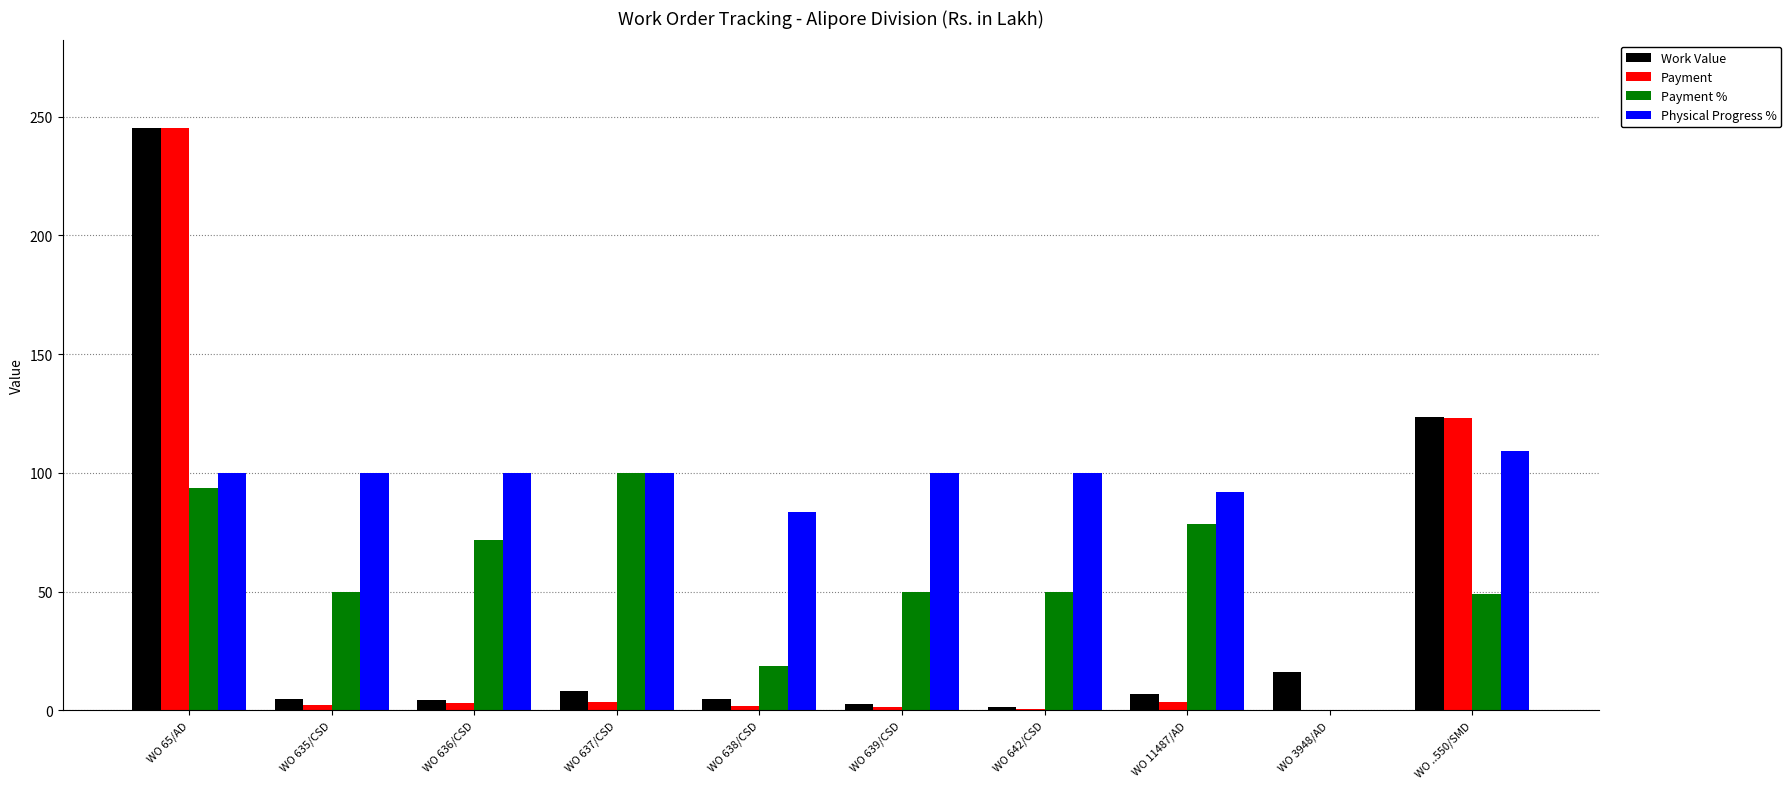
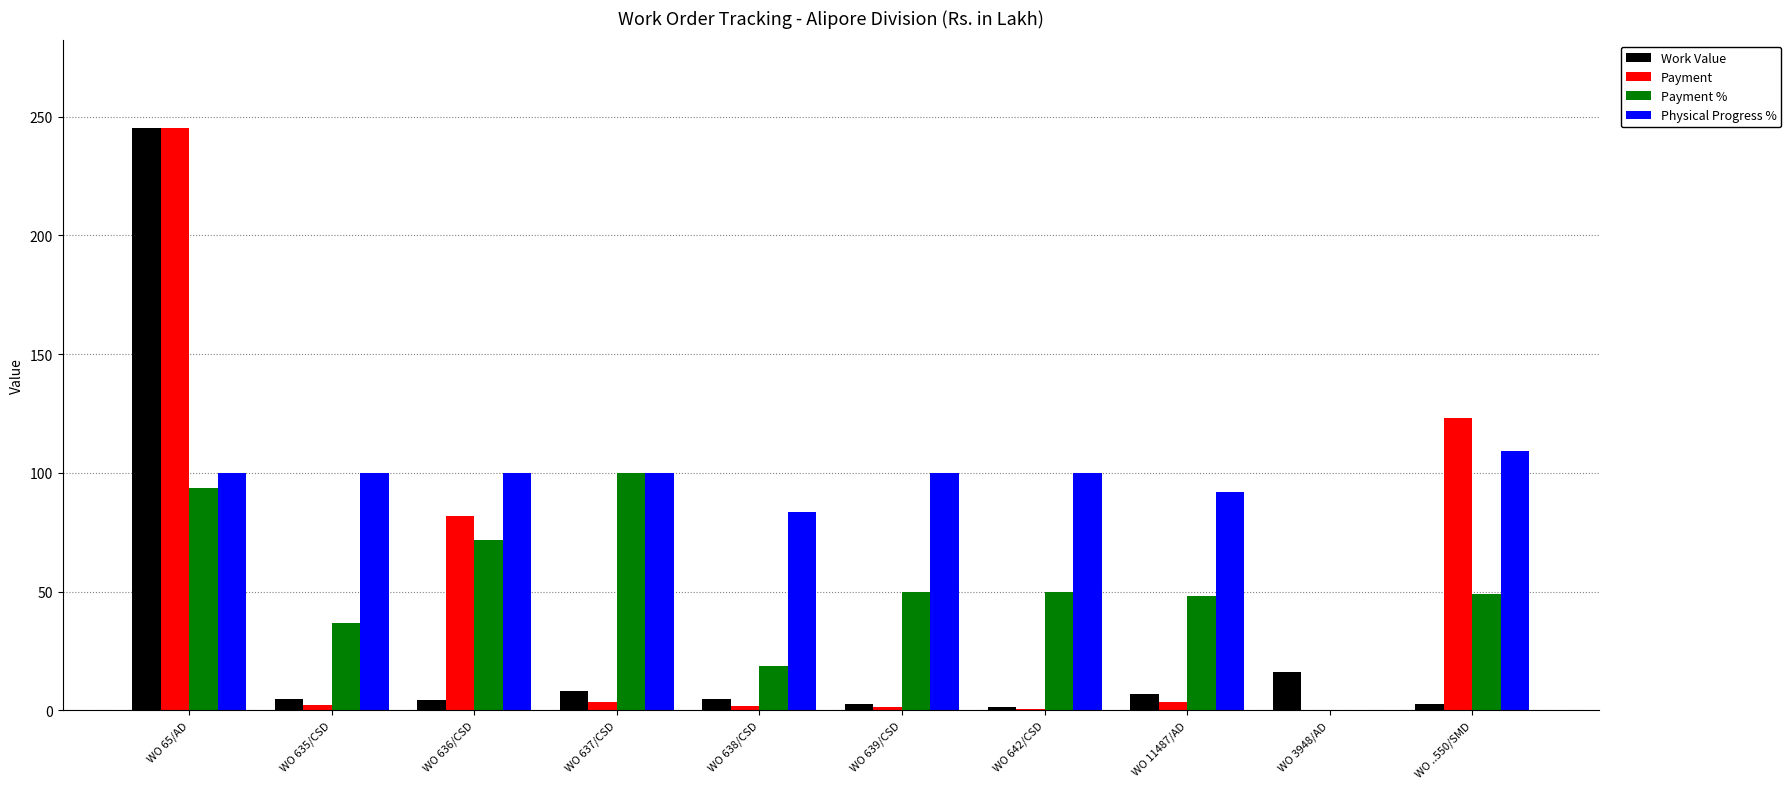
Payment %, WO 635/CSD: 50 -> 37
Payment, WO 636/CSD: 3 -> 82
Payment %, WO 11487/AD: 79 -> 48
Work Value, WO ..550/SMD: 124 -> 3
